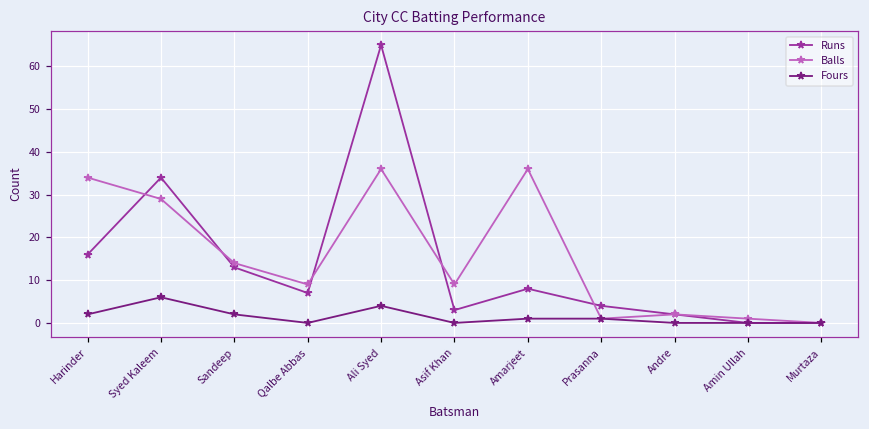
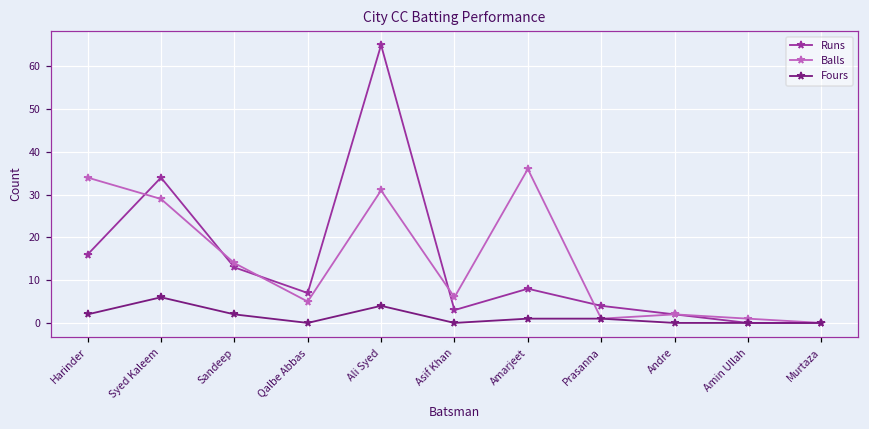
Balls, Qalbe Abbas: 9 -> 5
Balls, Ali Syed: 36 -> 31
Balls, Asif Khan: 9 -> 6
